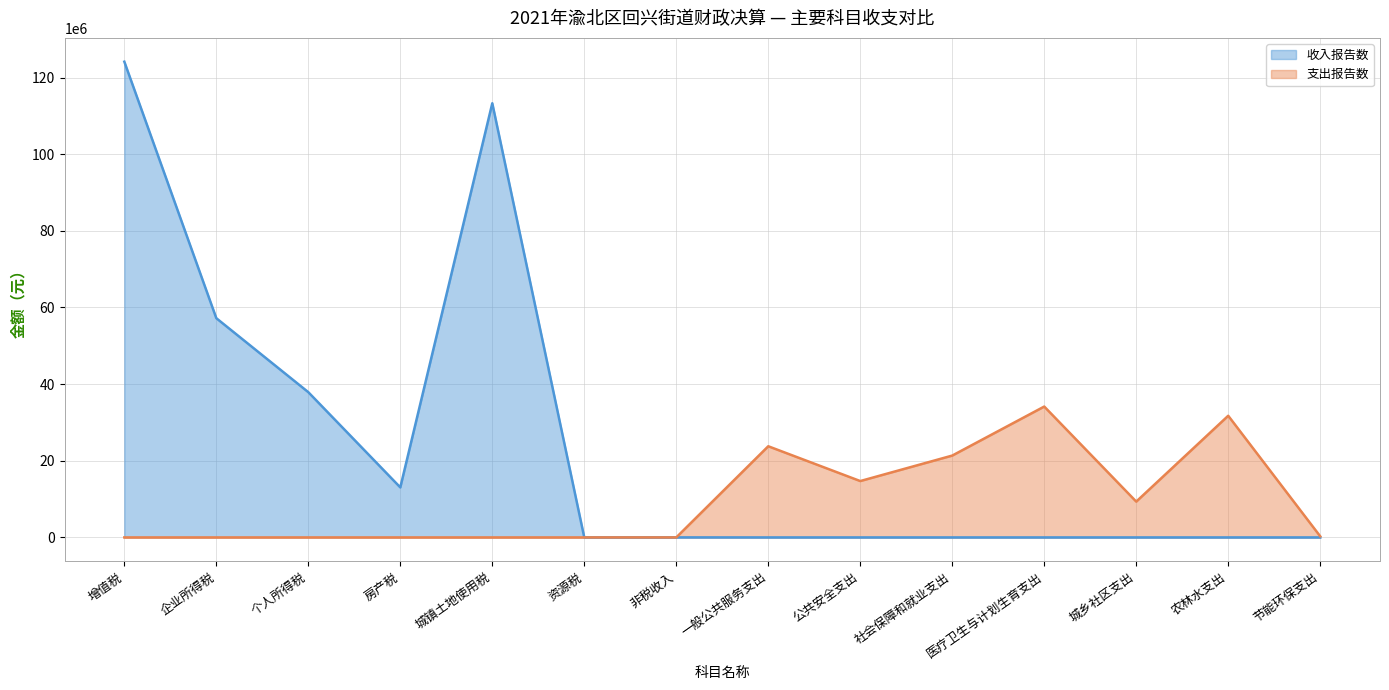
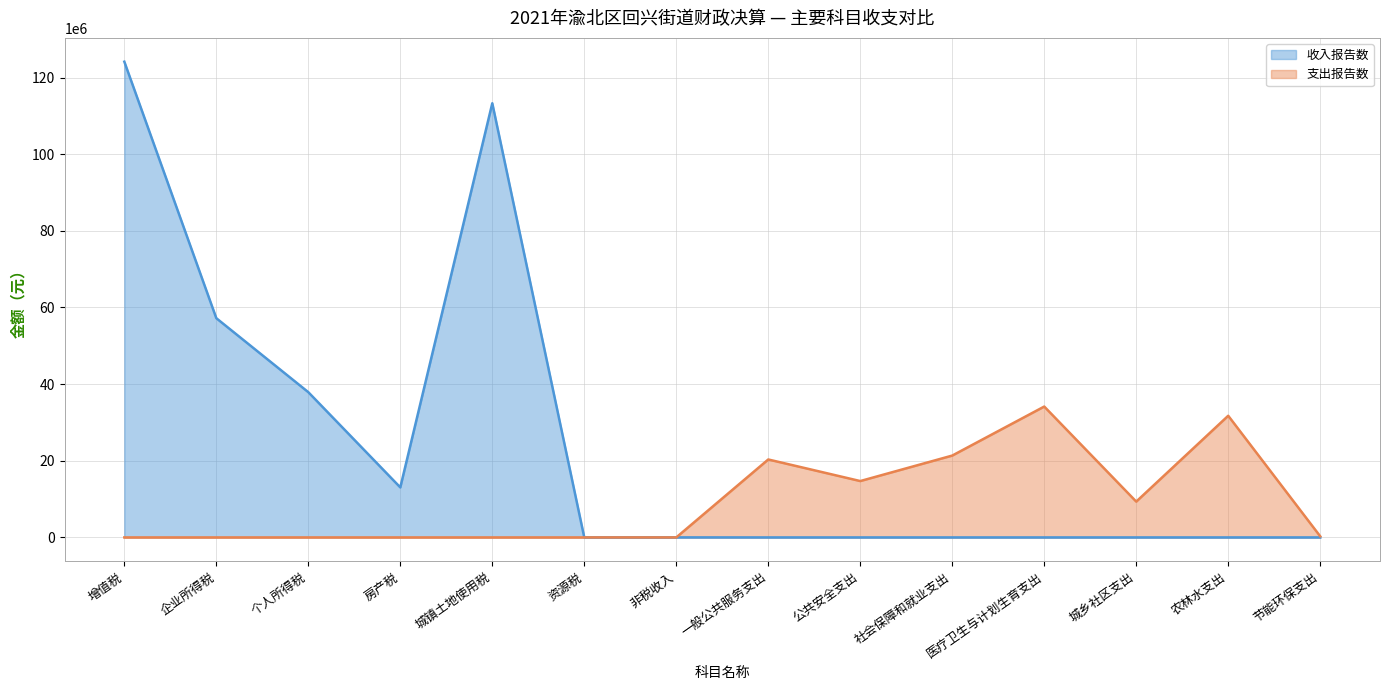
支出报告数, 一般公共服务支出: 24000000 -> 20000000
